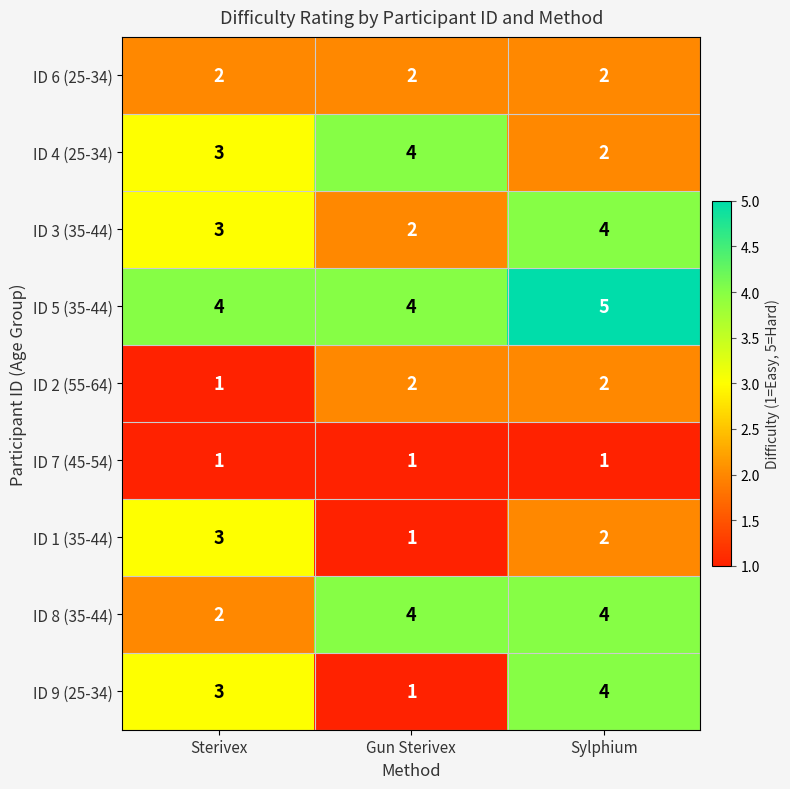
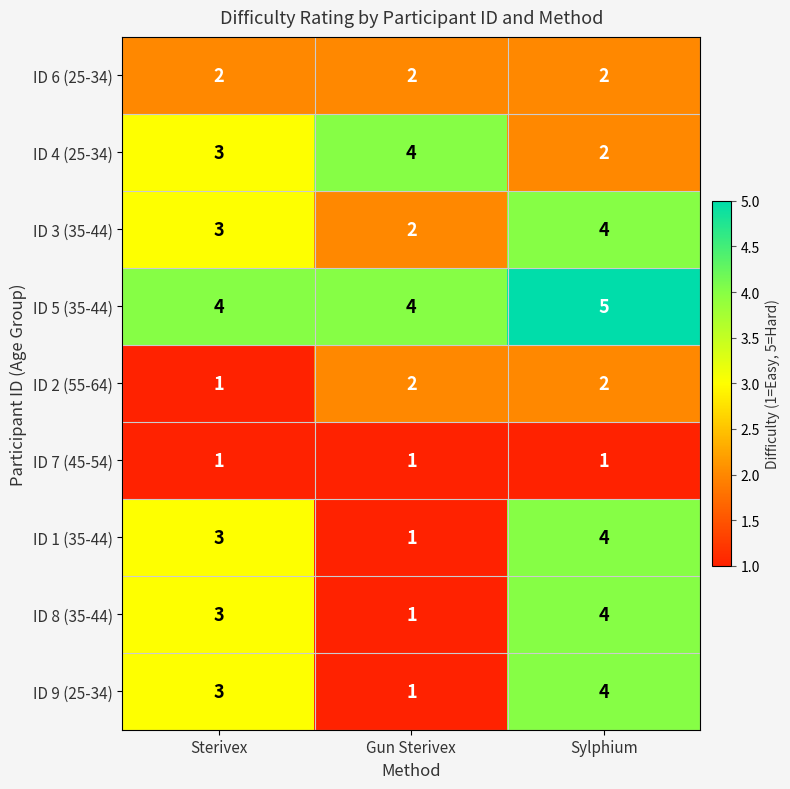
ID 1 (35-44), Sylphium: 2 -> 4
ID 8 (35-44), Sterivex: 2 -> 3
ID 8 (35-44), Gun Sterivex: 4 -> 1
